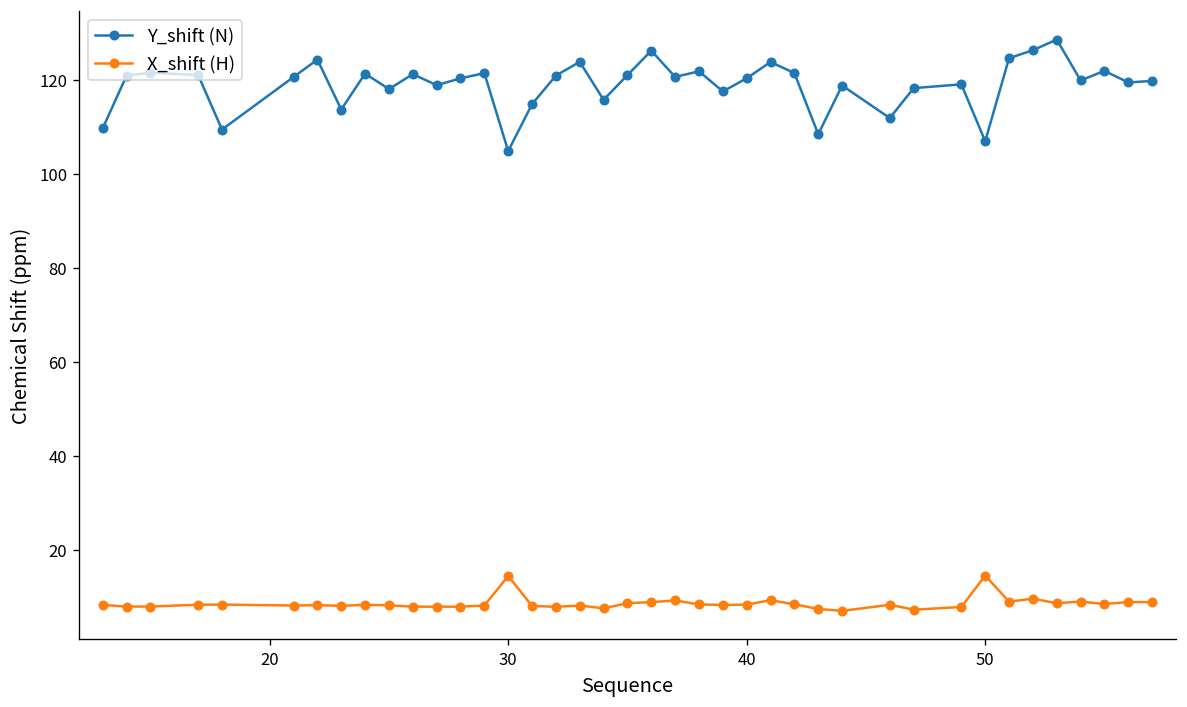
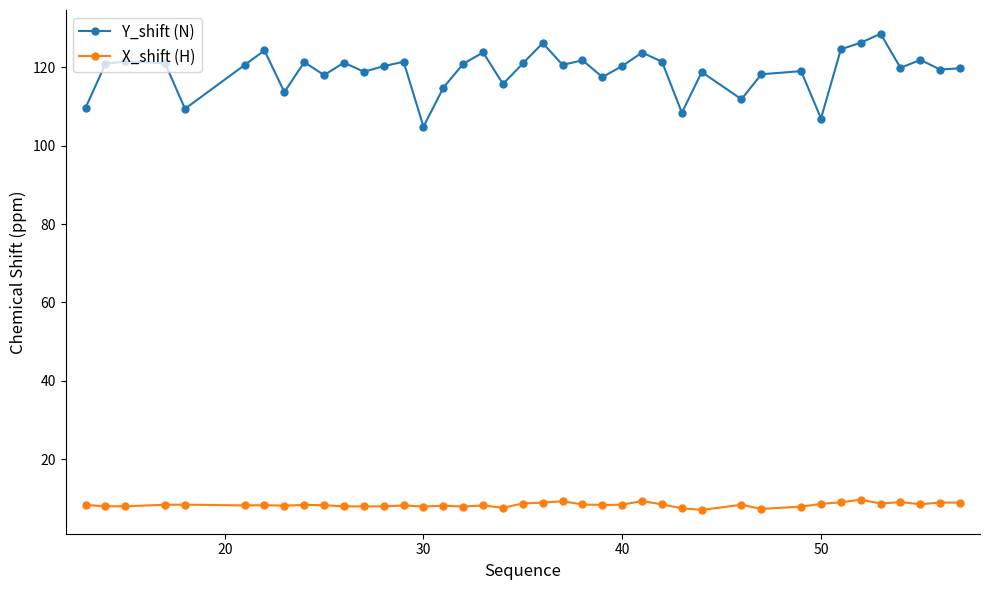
X_shift (H), 30: 14 -> 8
X_shift (H), 50: 15 -> 9
